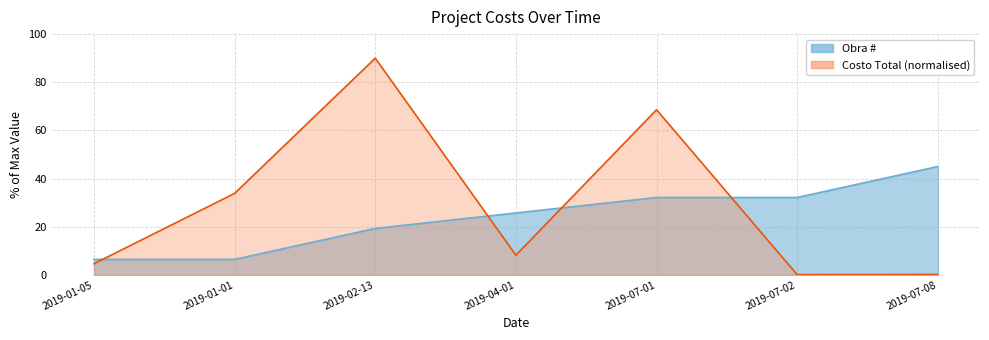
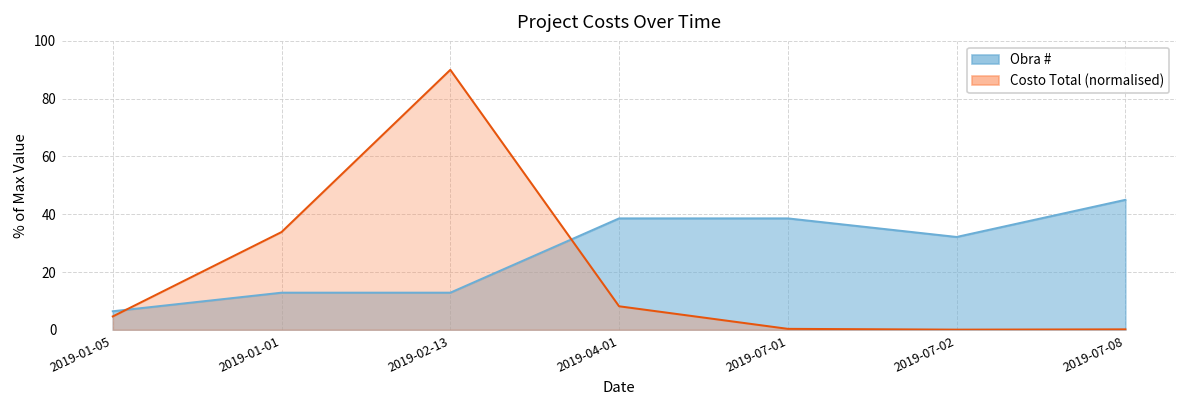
Obra #, 2019-01-01: 6 -> 13
Obra #, 2019-02-13: 19 -> 13
Obra #, 2019-04-01: 26 -> 39
Obra #, 2019-07-01: 32 -> 39
Costo Total (normalised), 2019-07-01: 69 -> 0
